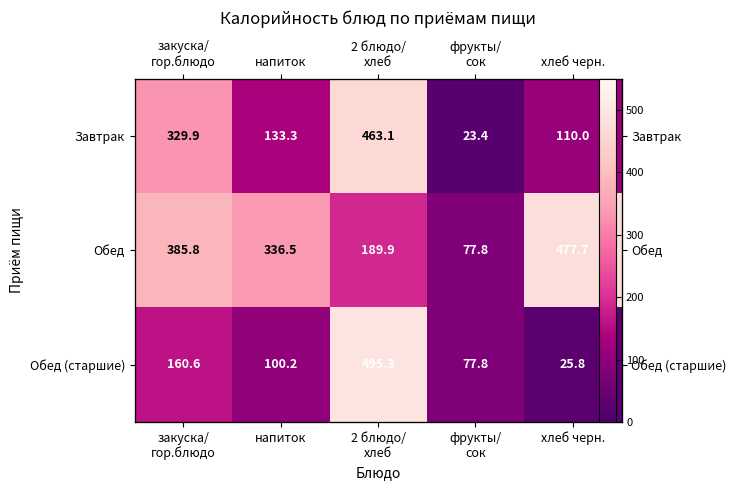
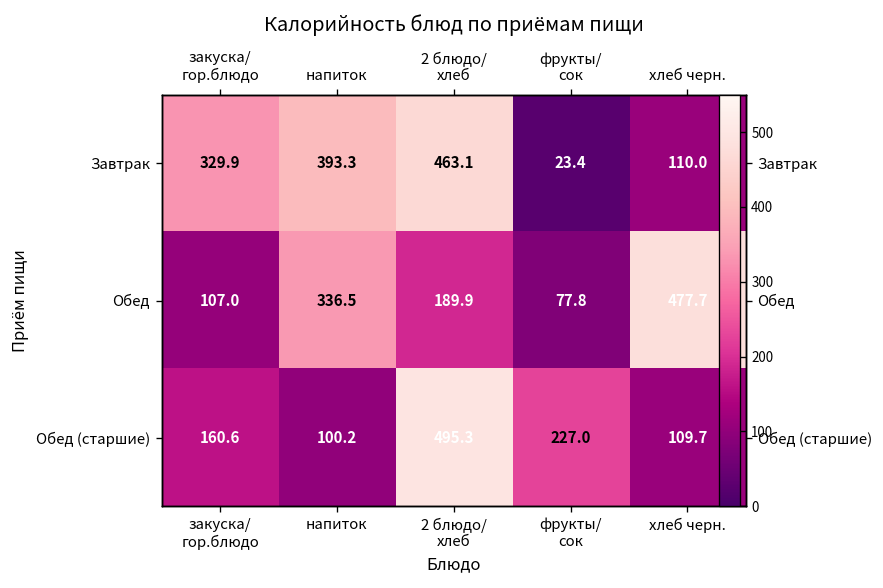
Завтрак, напиток: 133.3 -> 393.3
Обед, закуска/ гор.блюдо: 385.8 -> 107.0
Обед (старшие), фрукты/ сок: 77.8 -> 227.0
Обед (старшие), хлеб черн.: 25.8 -> 109.7
